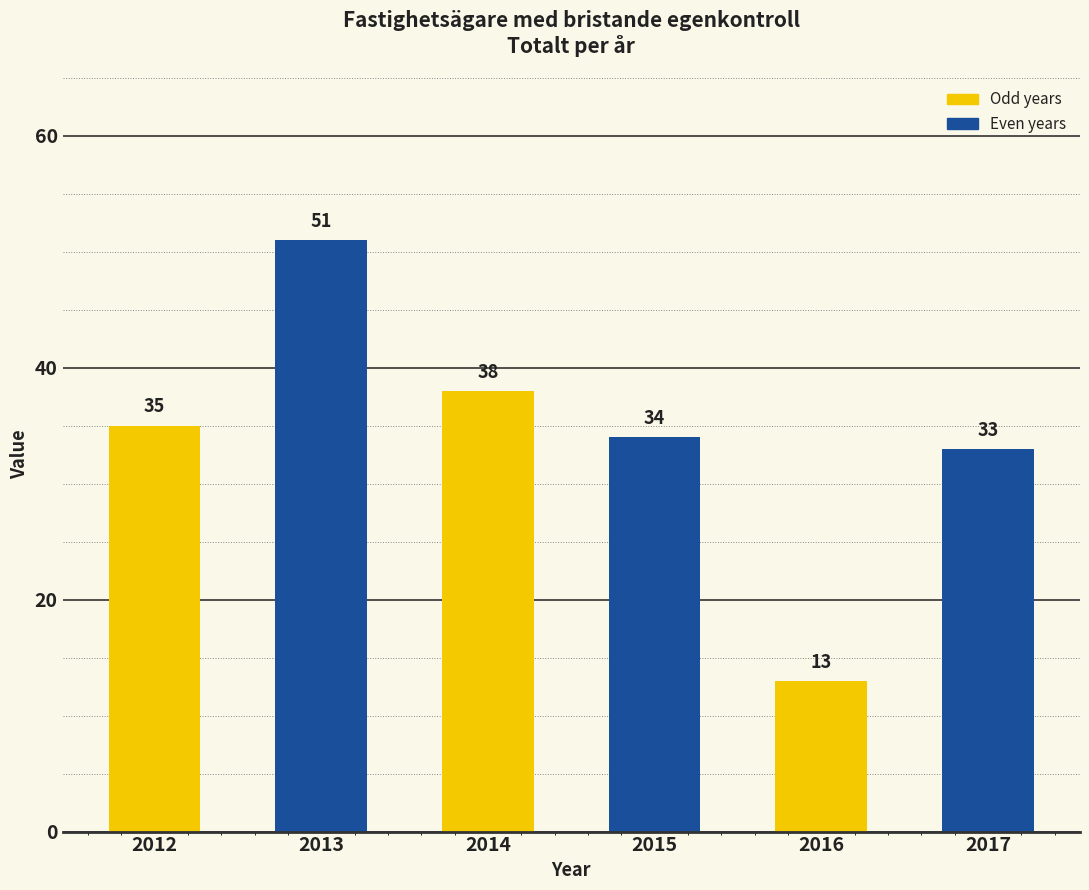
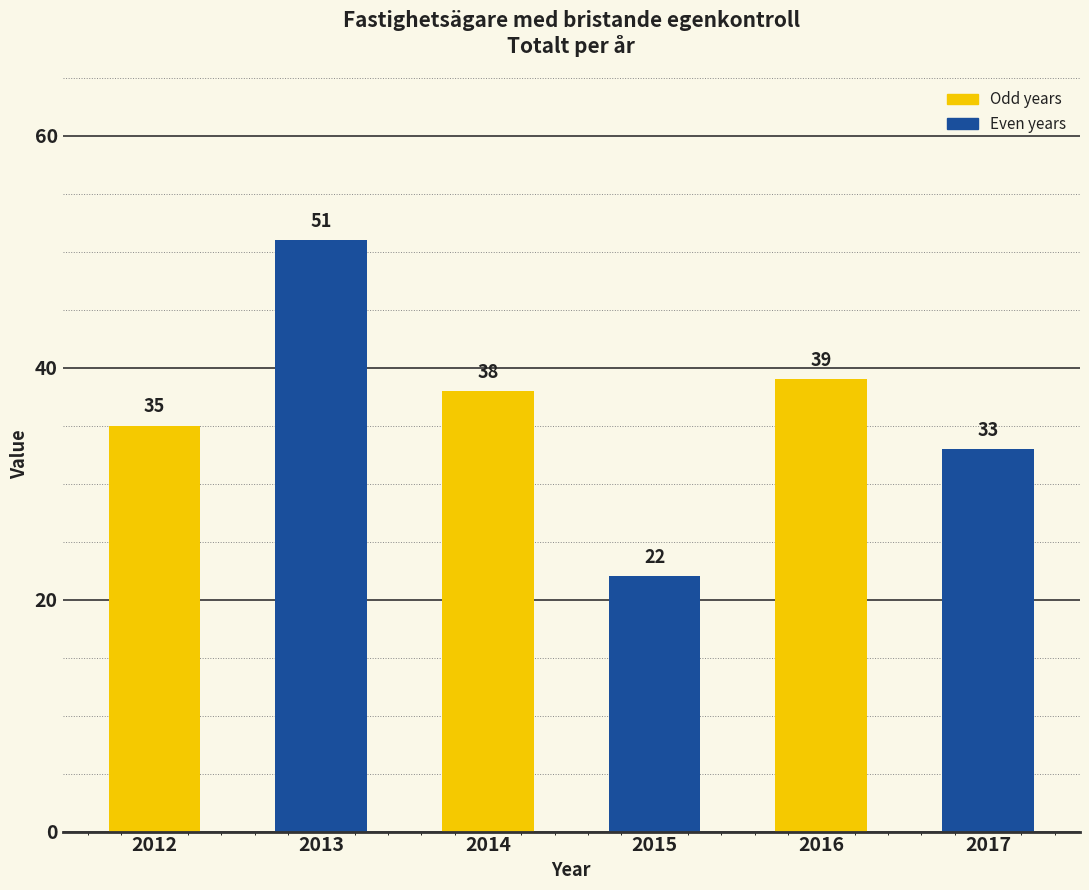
2015: 34 -> 22
2016: 13 -> 39
